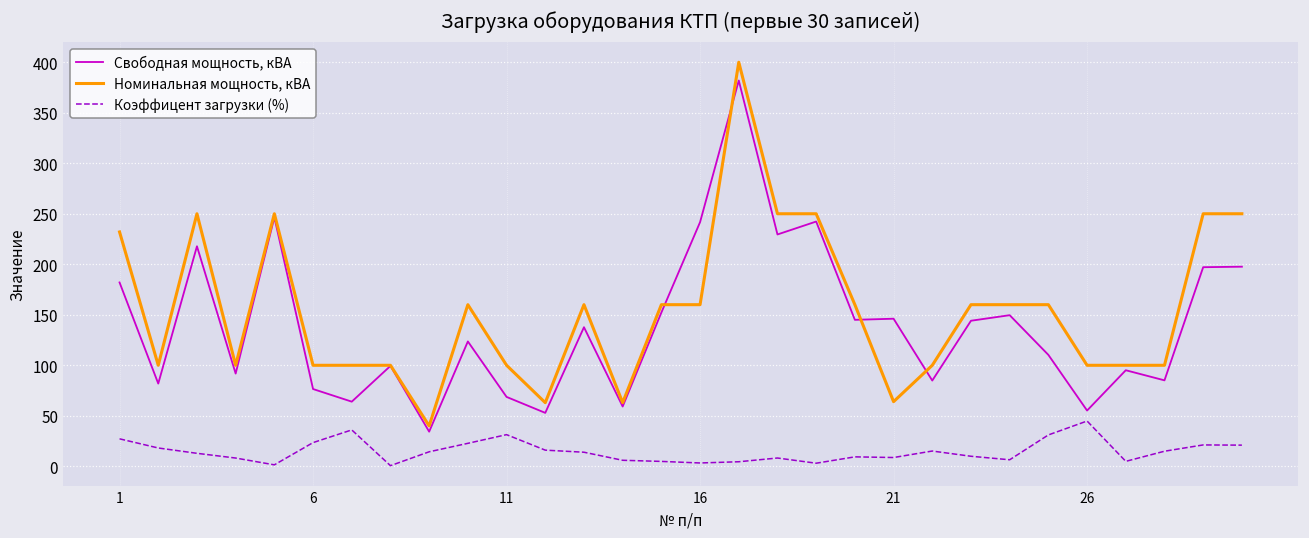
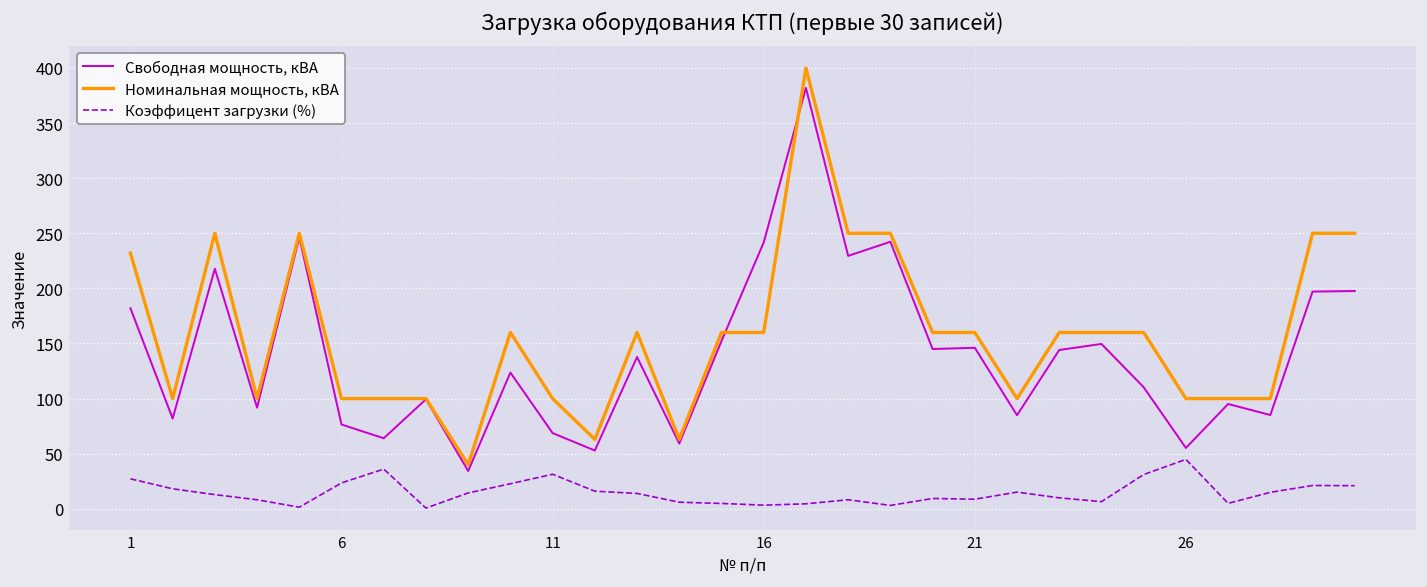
Номинальная мощность, кВА, 21: 60 -> 160
